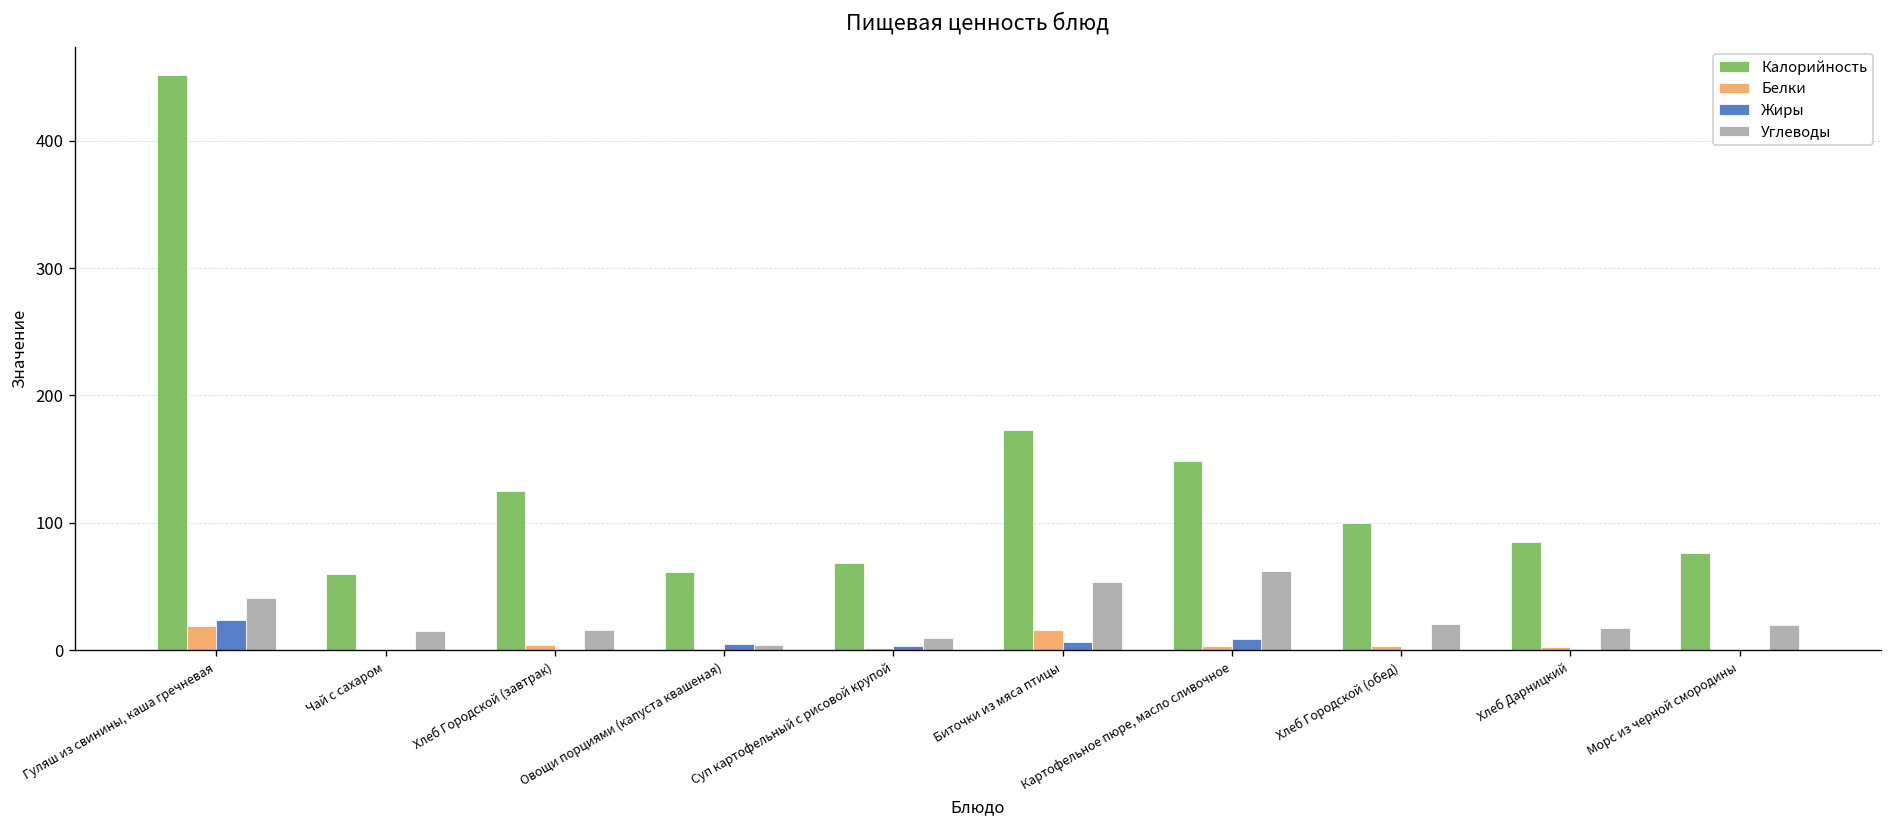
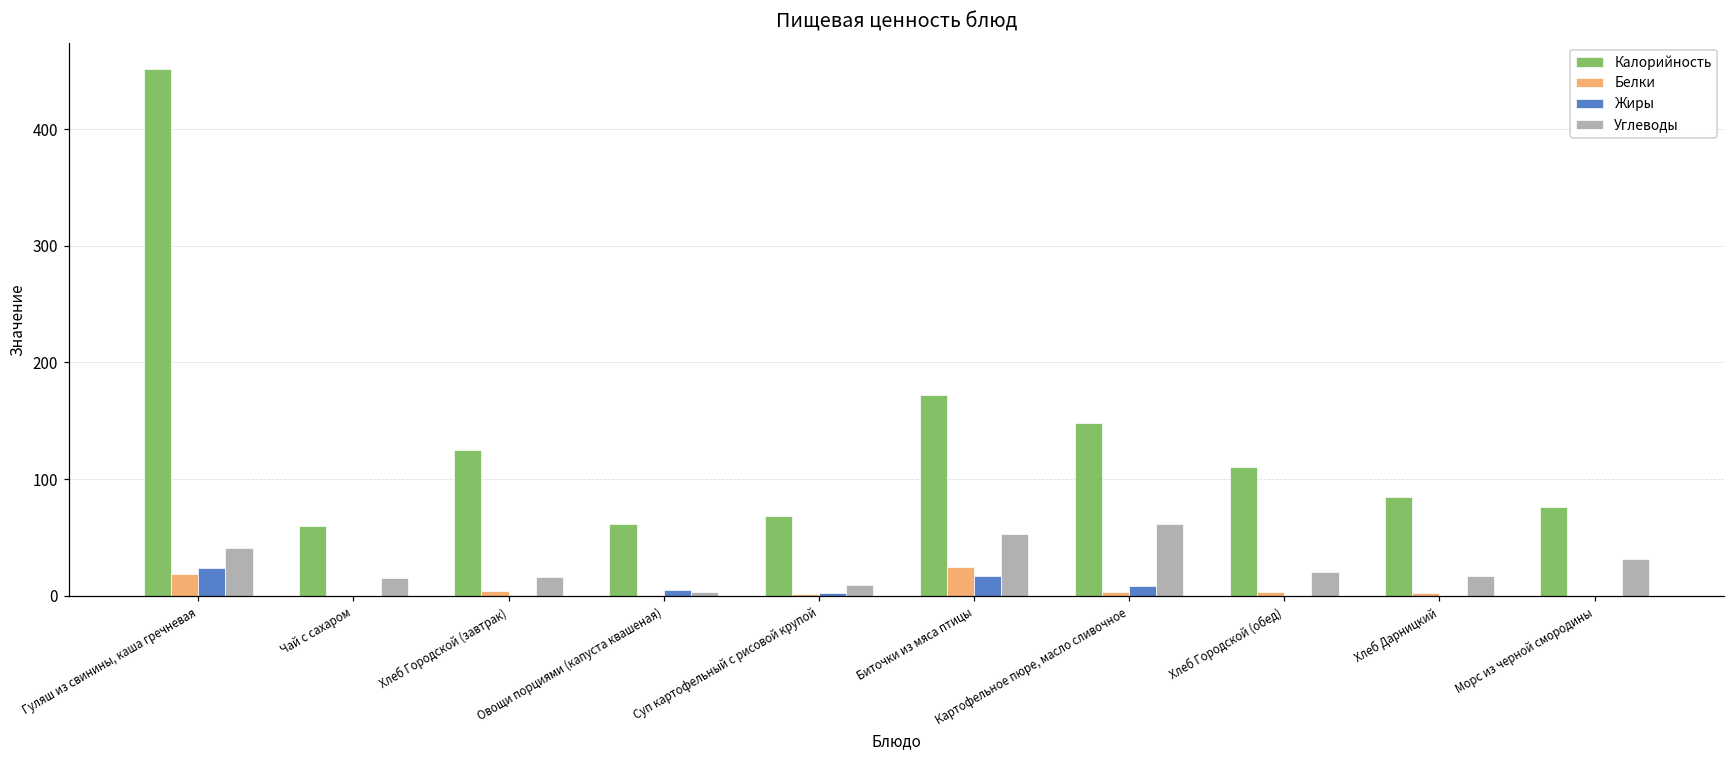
Белки, Биточки из мяса птицы: 16 -> 25
Жиры, Биточки из мяса птицы: 7 -> 17
Калорийность, Хлеб Городской (обед): 100 -> 111
Углеводы, Морс из черной смородины: 20 -> 32
